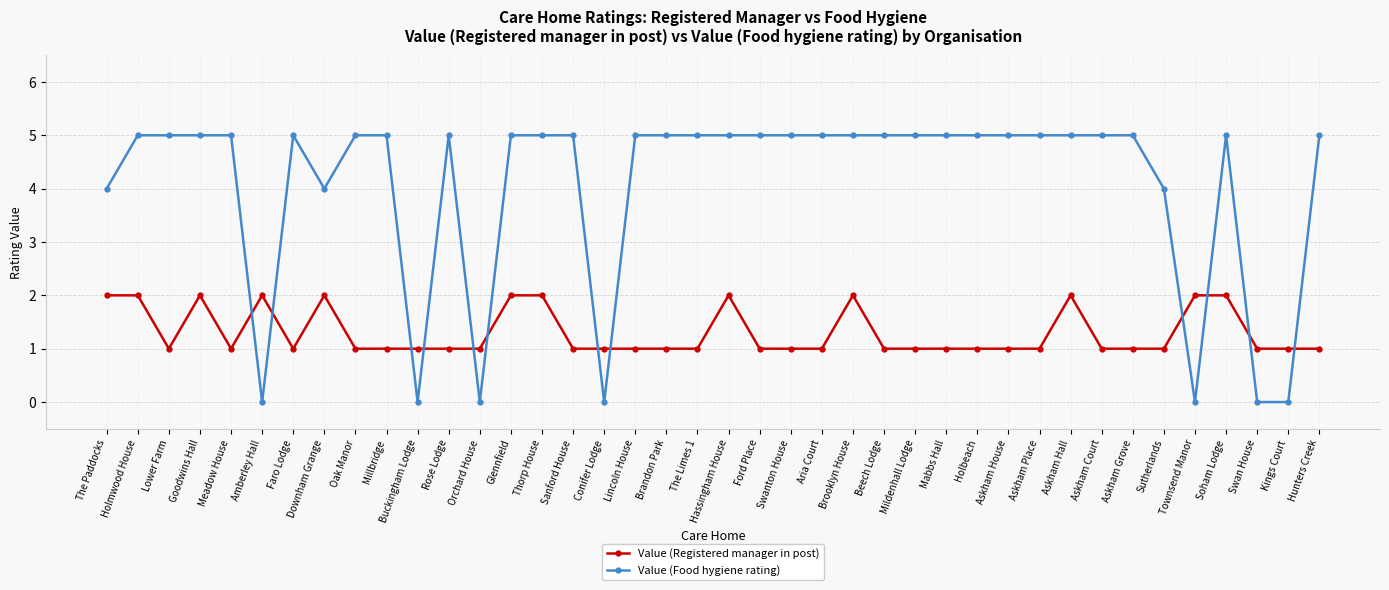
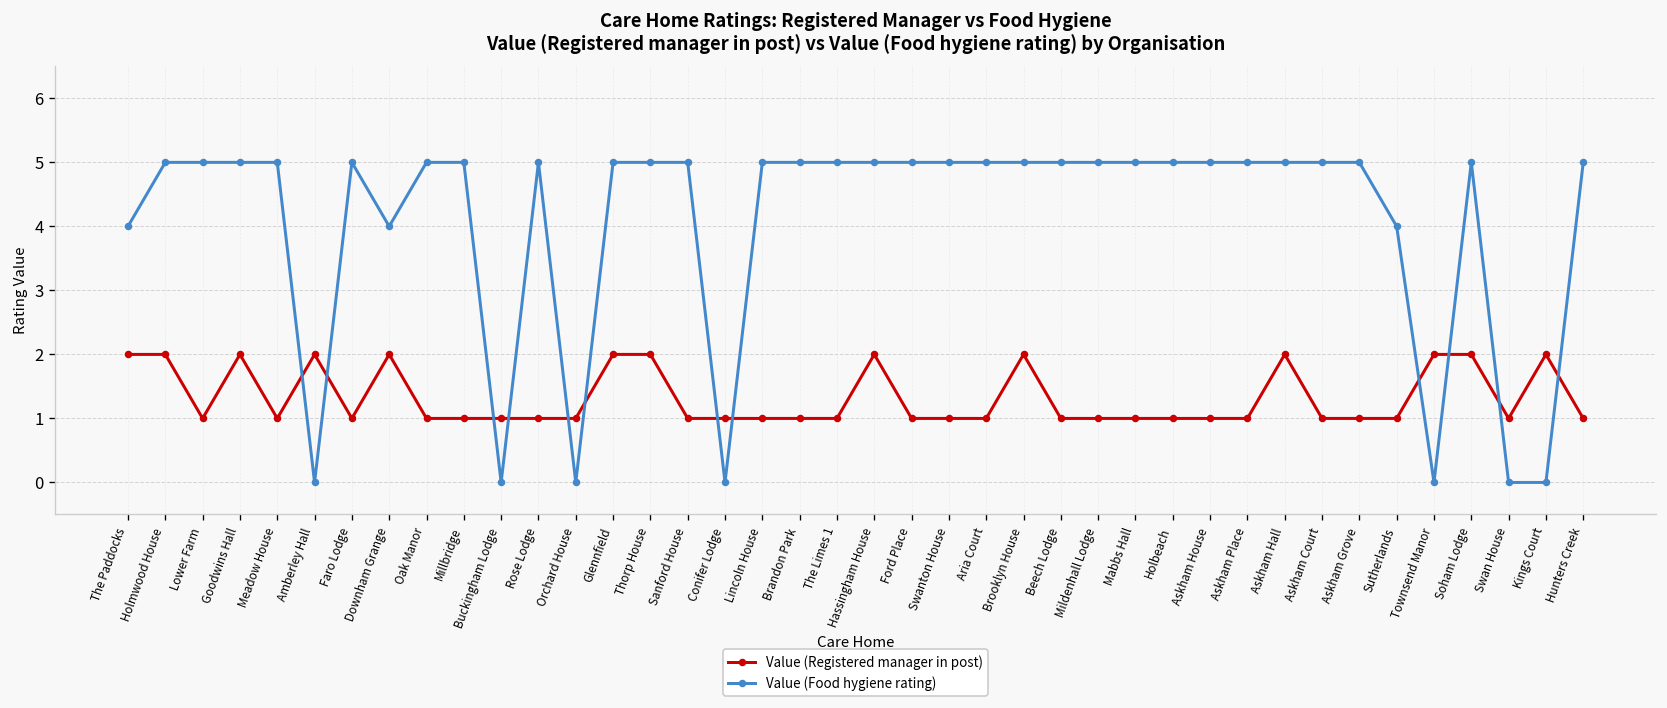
Value (Registered manager in post), Kings Court: 1 -> 2
